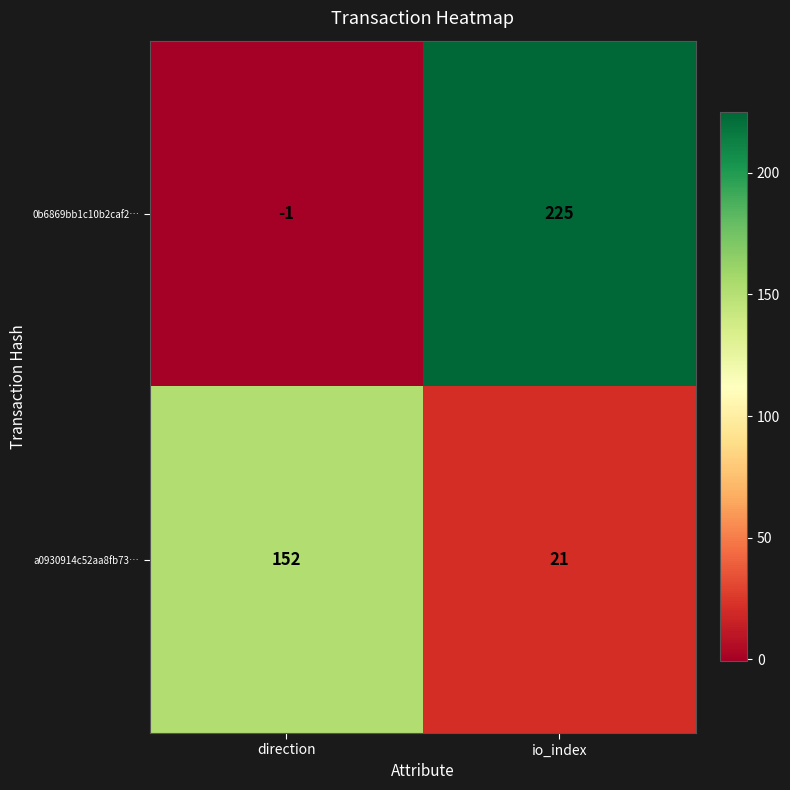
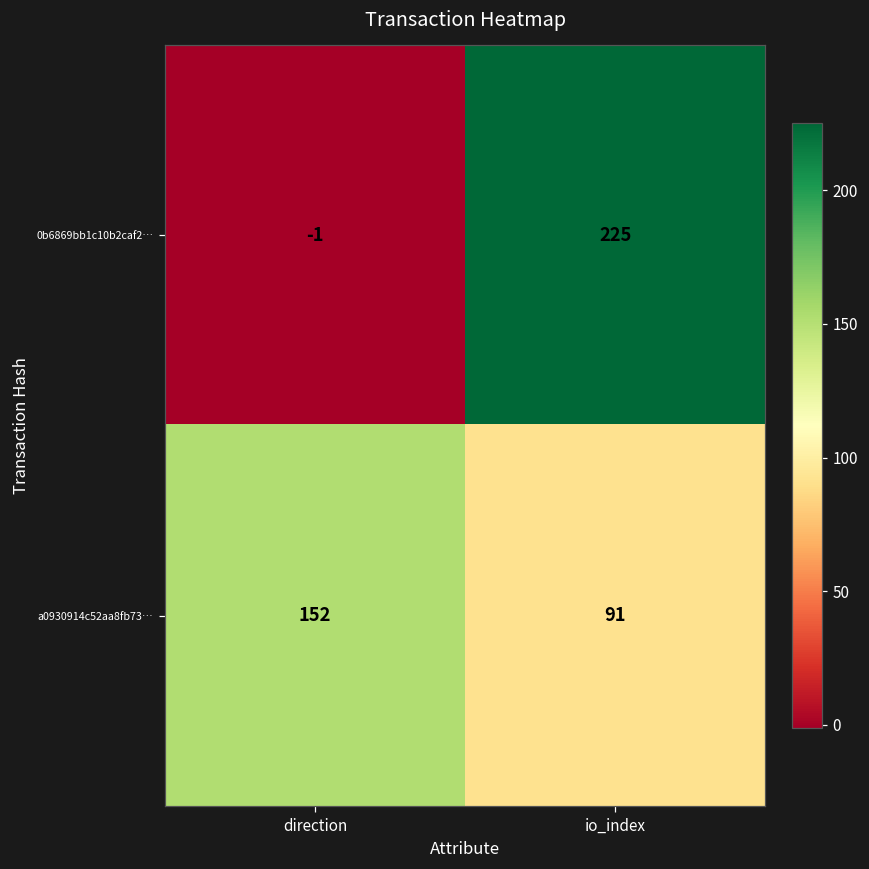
a0930914c52aa8fb73…, io_index: 21 -> 91
